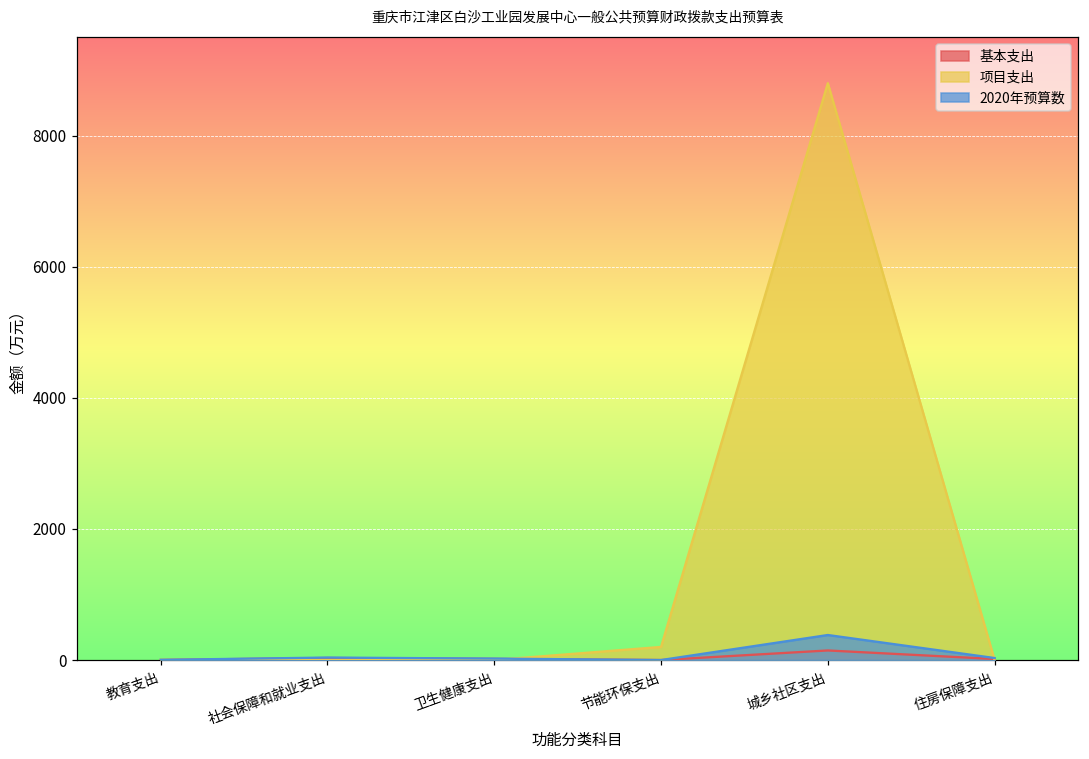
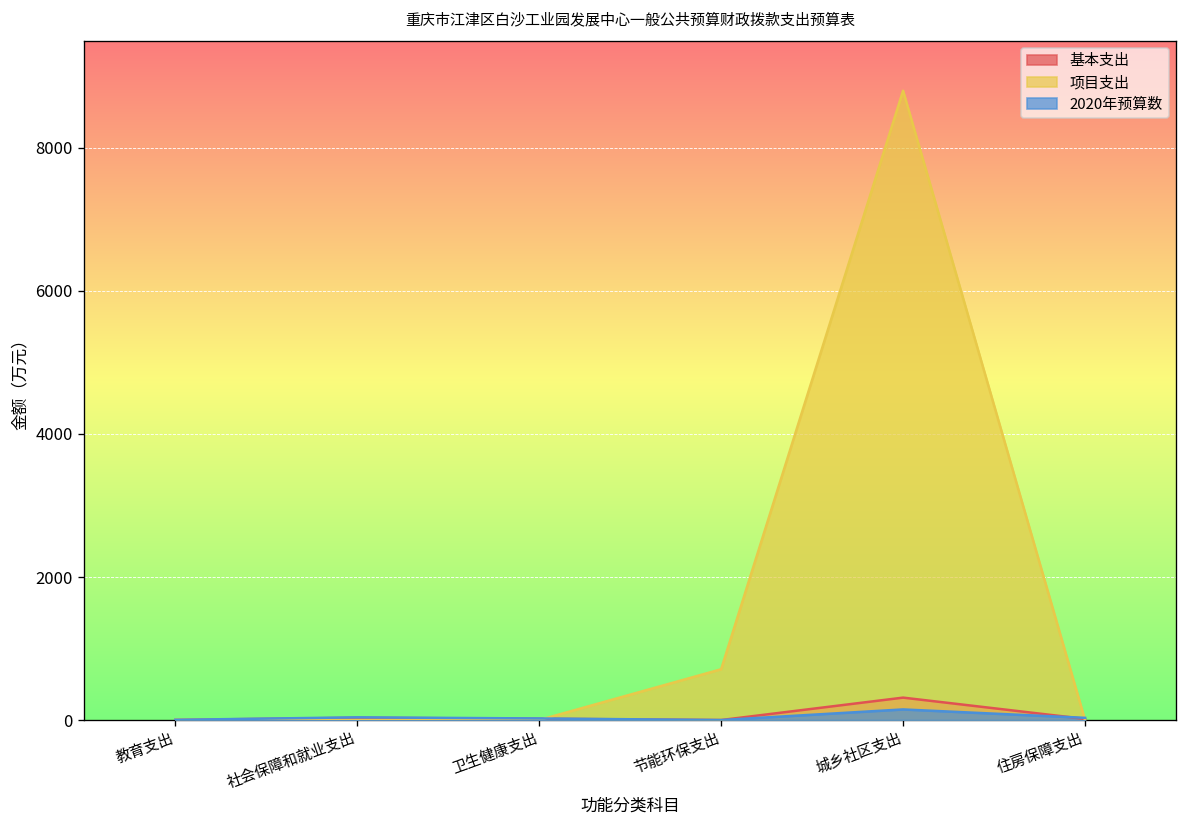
项目支出, 节能环保支出: 200 -> 700
基本支出, 城乡社区支出: 100 -> 300
2020年预算数, 城乡社区支出: 400 -> 100
